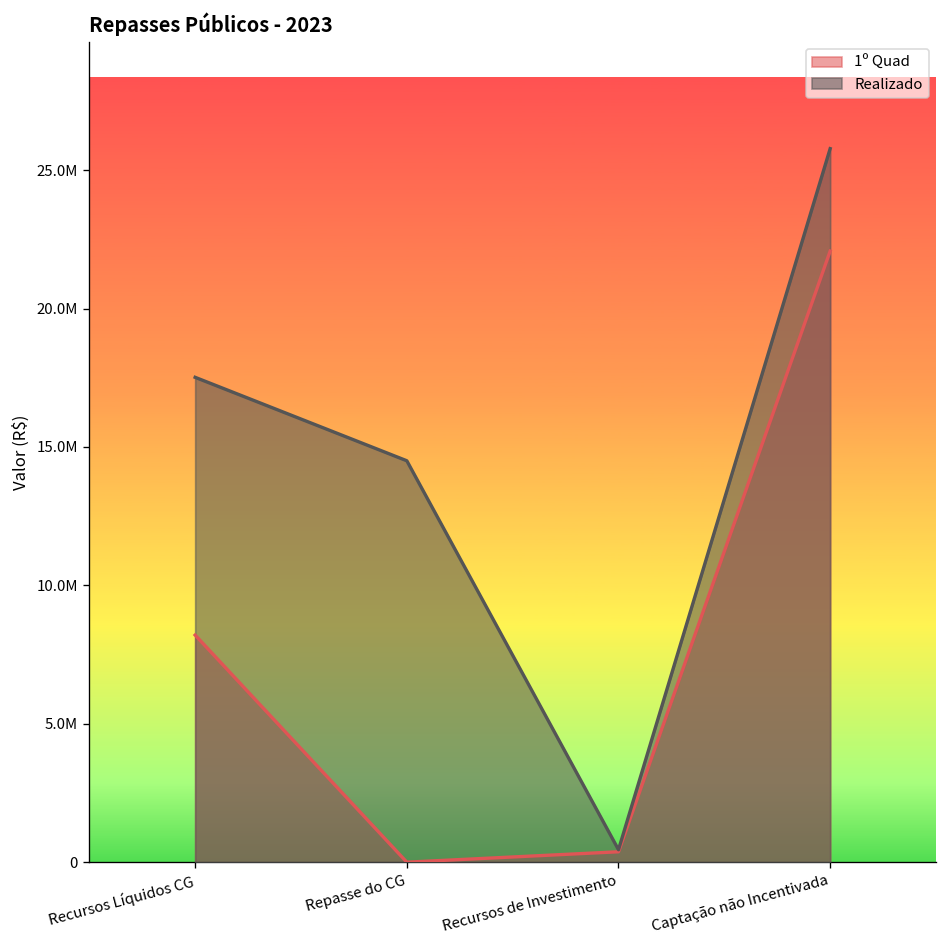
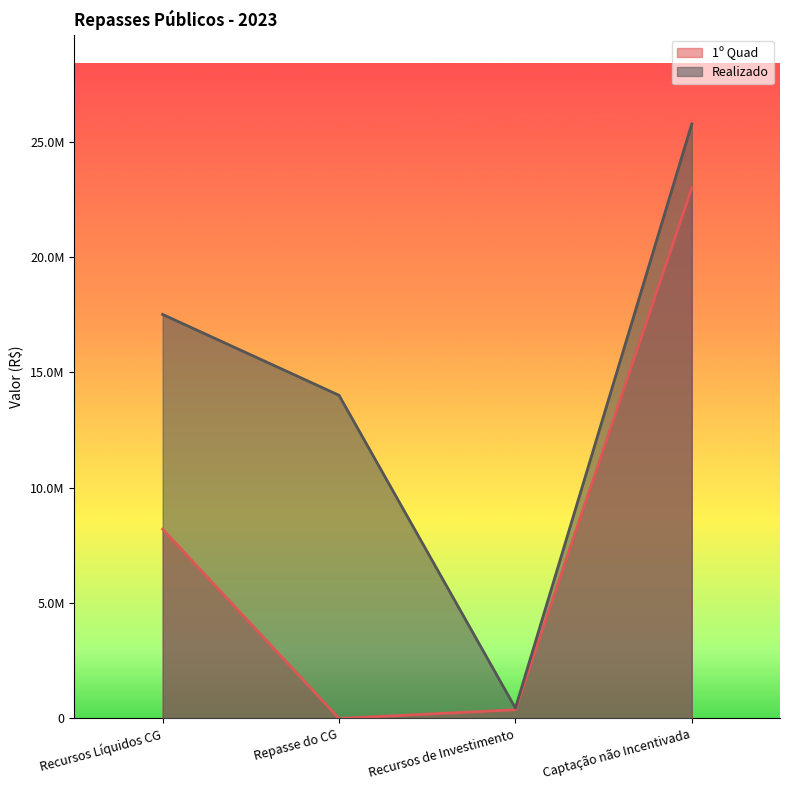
Realizado, Repasse do CG: 14500000 -> 14000000
1º Quad, Captação não Incentivada: 22100000 -> 23000000
